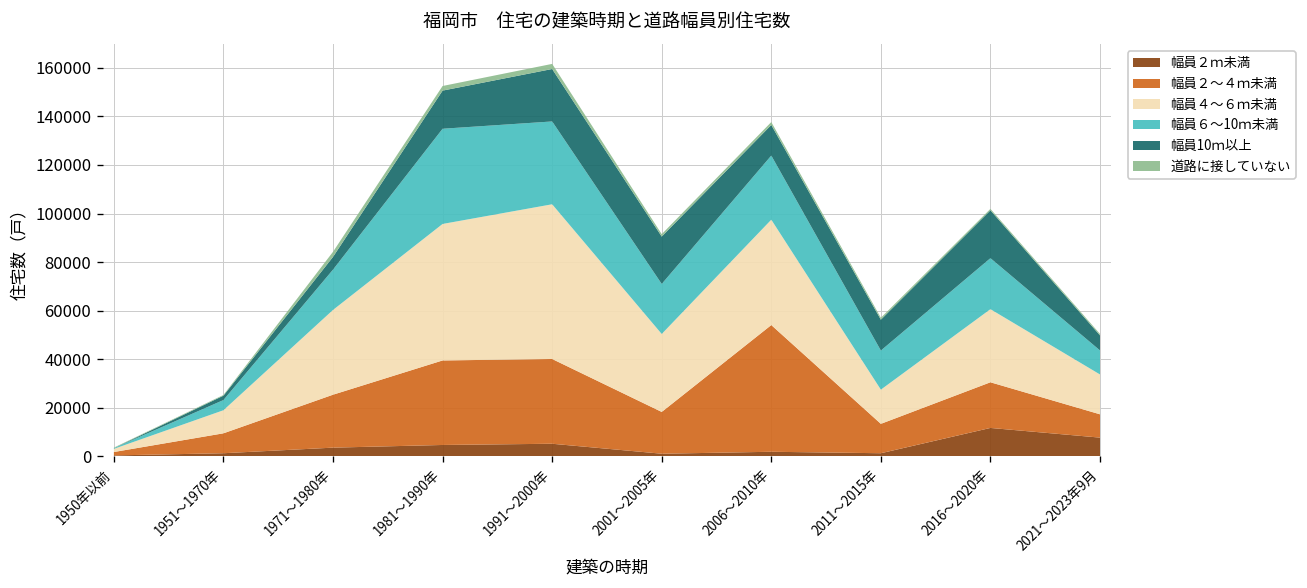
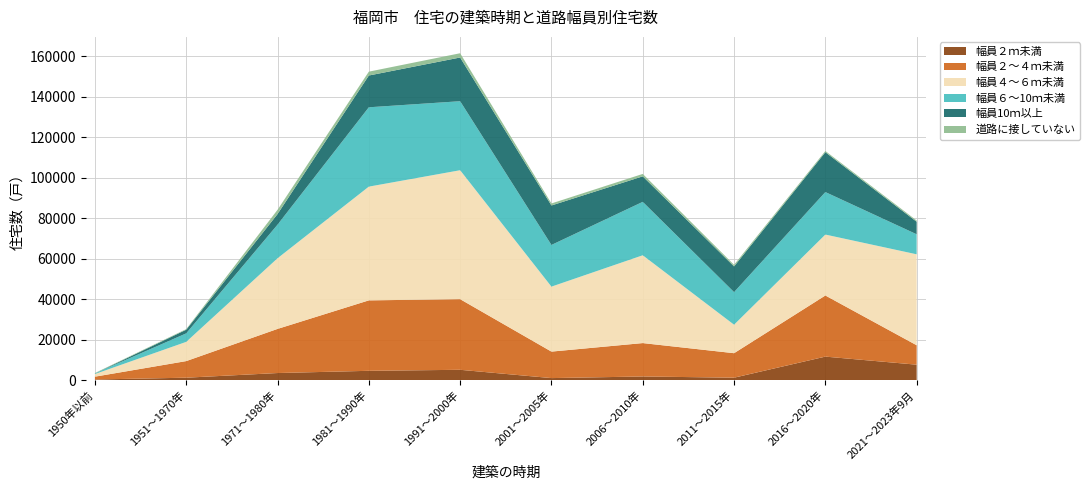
幅員２～４ｍ未満, 2001～2005年: 17000 -> 13000
幅員２～４ｍ未満, 2006～2010年: 52000 -> 17000
幅員２～４ｍ未満, 2016～2020年: 19000 -> 30000
幅員４～６ｍ未満, 2021～2023年9月: 16000 -> 45000
